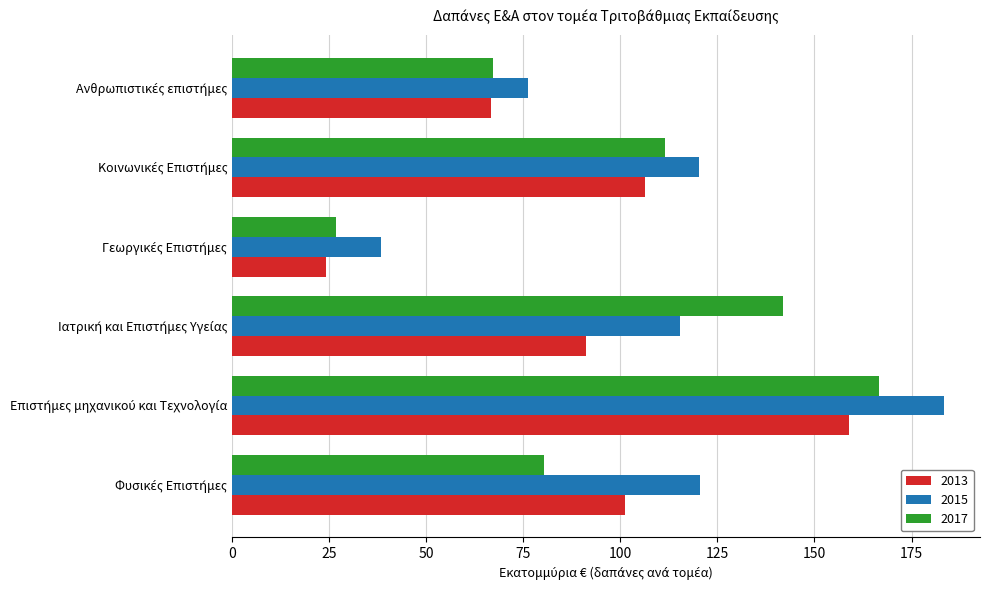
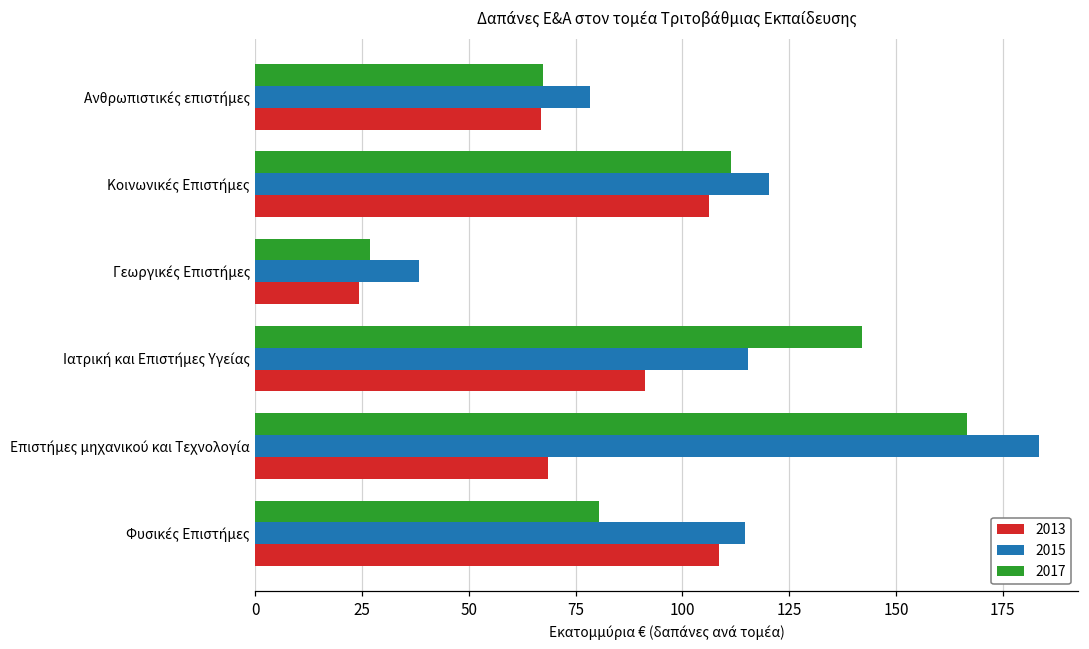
2015, Ανθρωπιστικές επιστήμες: 76 -> 78
2013, Επιστήμες μηχανικού και Τεχνολογία: 159 -> 68
2015, Φυσικές Επιστήμες: 121 -> 115
2013, Φυσικές Επιστήμες: 101 -> 109
